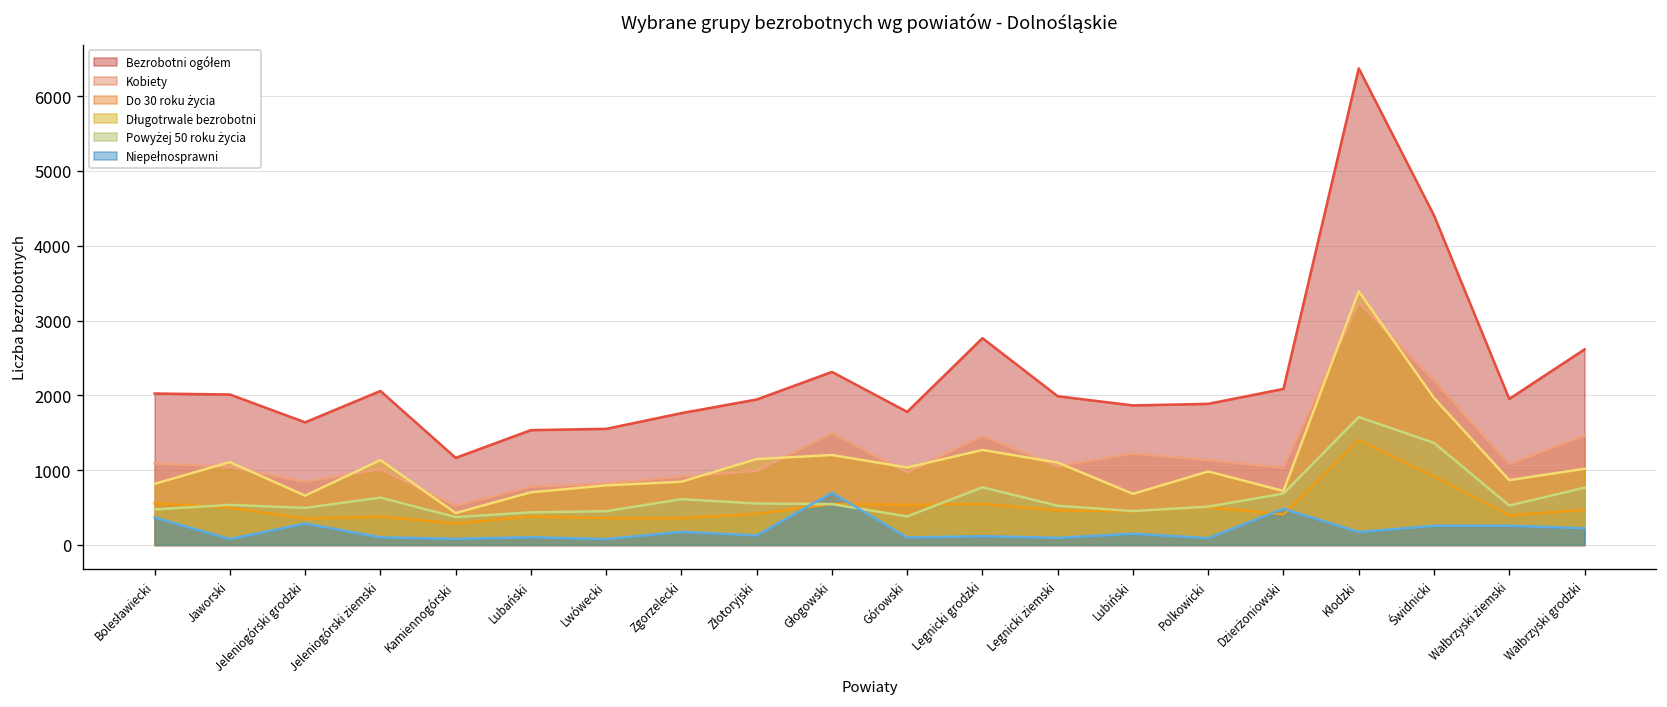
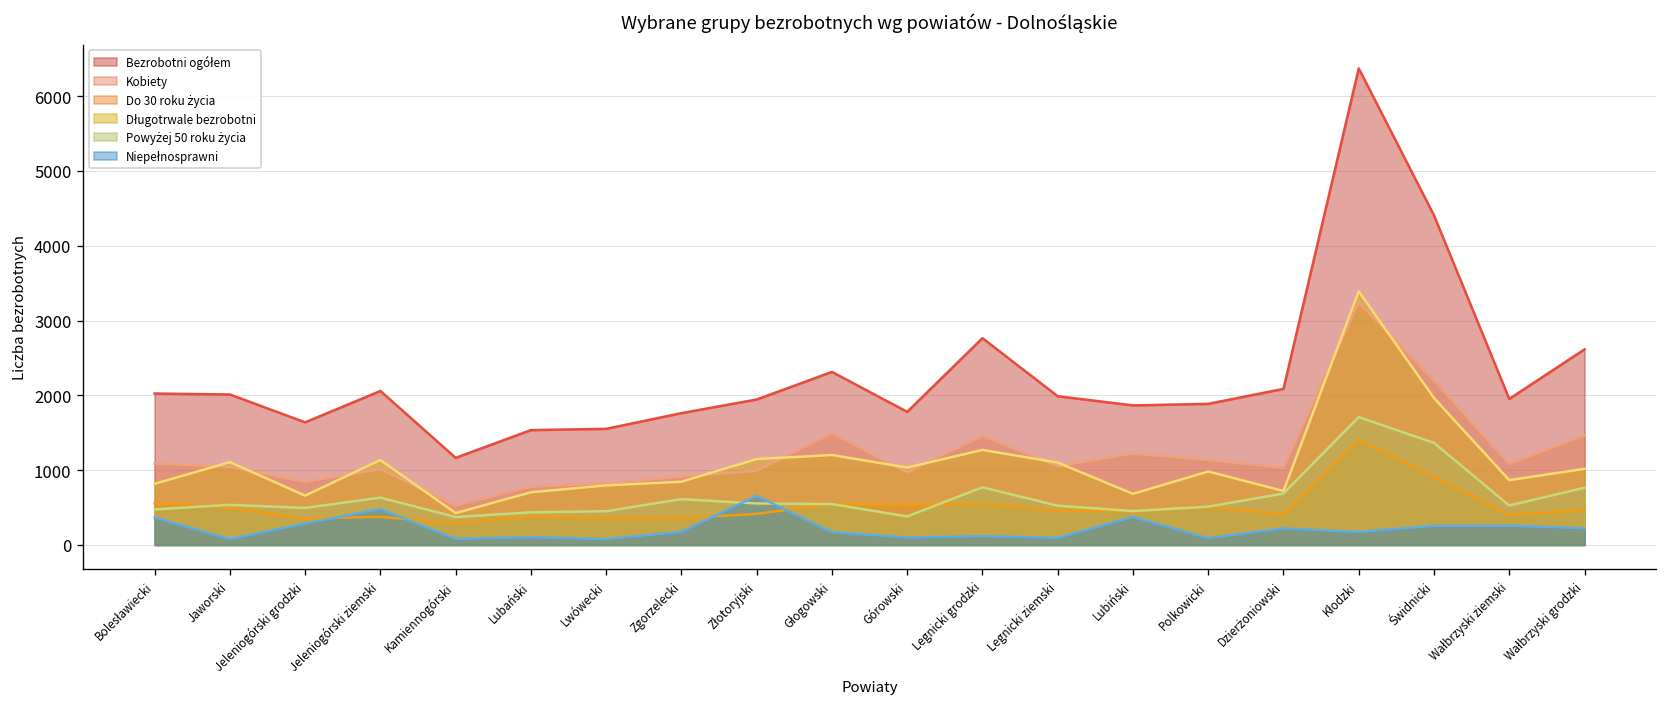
Niepełnosprawni, Jeleniogórski ziemski: 100 -> 500
Niepełnosprawni, Złotoryjski: 100 -> 700
Niepełnosprawni, Głogowski: 700 -> 200
Niepełnosprawni, Lubiński: 200 -> 400
Niepełnosprawni, Dzierżoniowski: 500 -> 200
